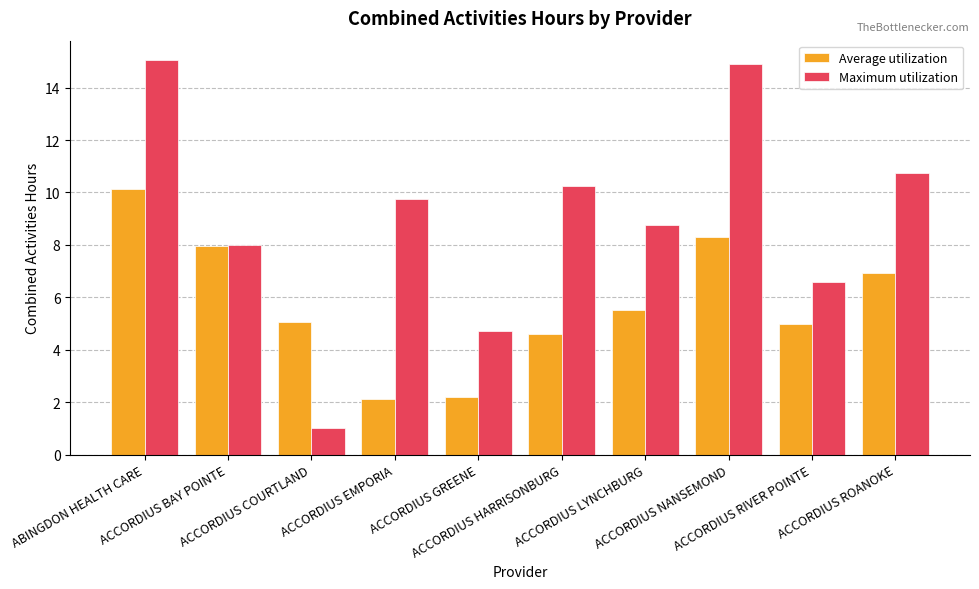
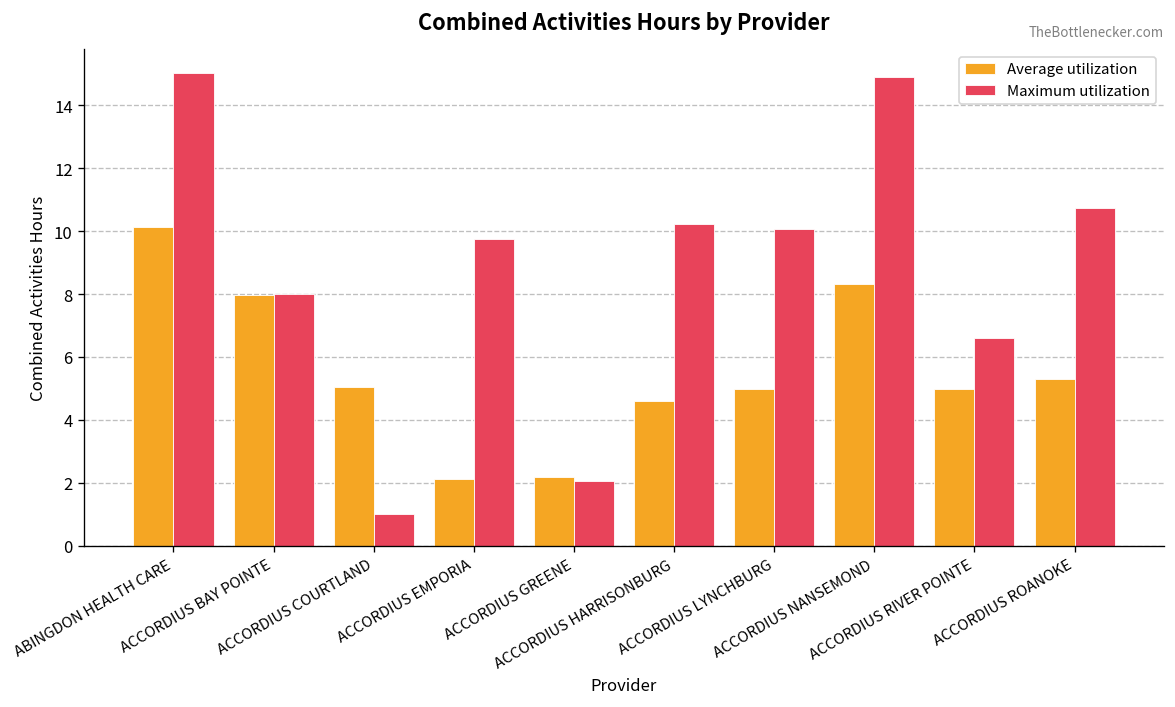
Maximum utilization, ACCORDIUS GREENE: 4.7 -> 2.1
Average utilization, ACCORDIUS LYNCHBURG: 5.5 -> 5.0
Maximum utilization, ACCORDIUS LYNCHBURG: 8.8 -> 10.1
Average utilization, ACCORDIUS ROANOKE: 6.9 -> 5.3
